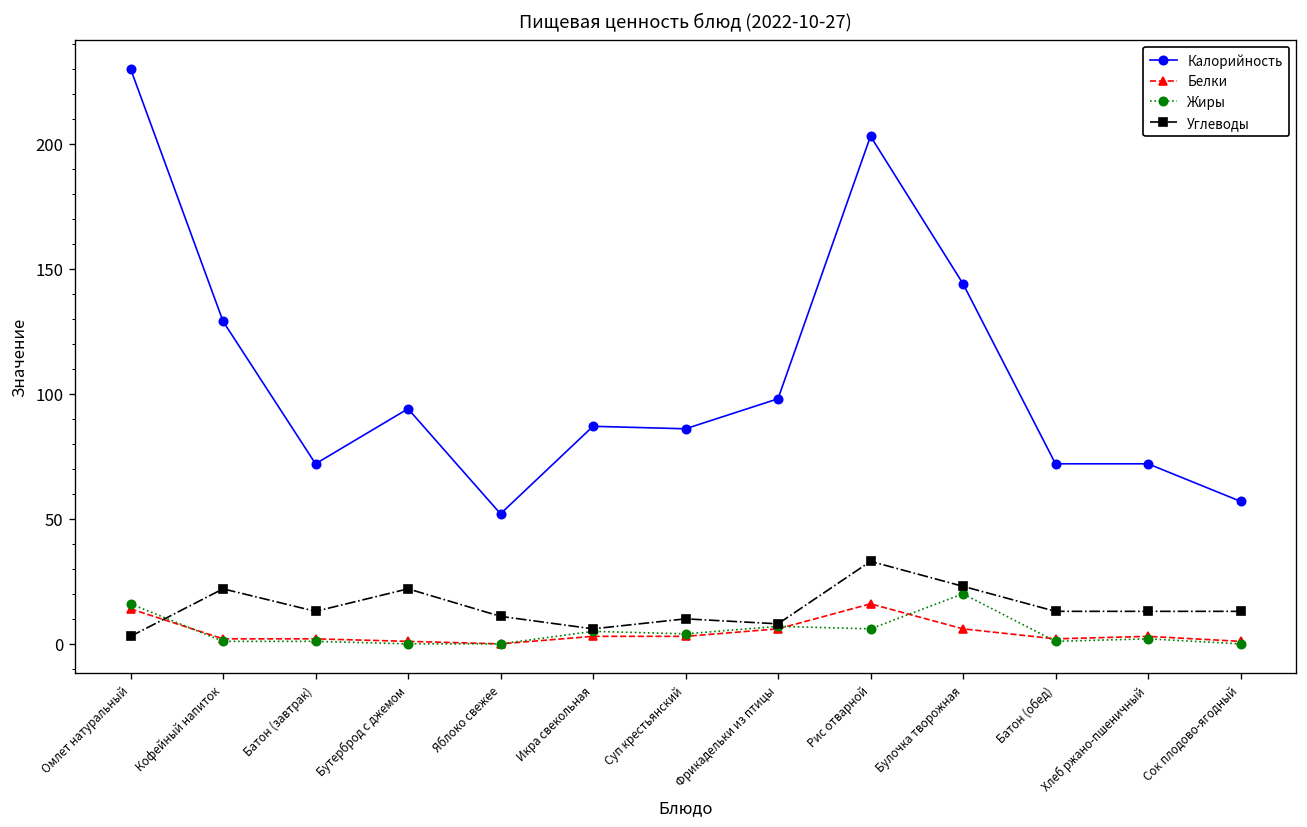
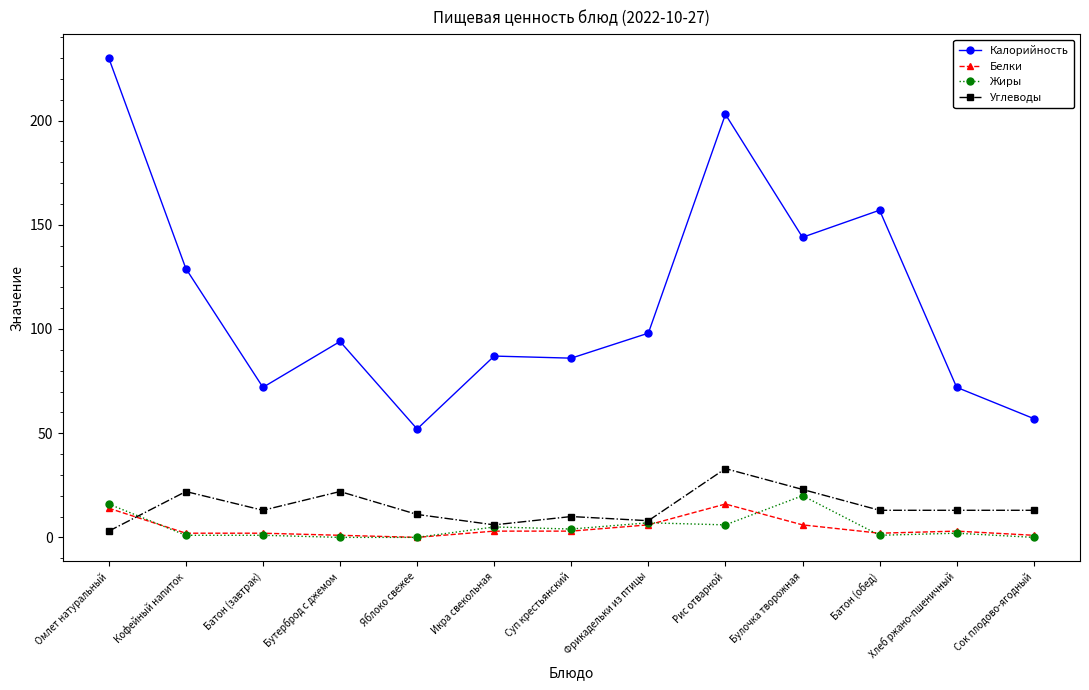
Калорийность, Батон (обед): 72 -> 157
